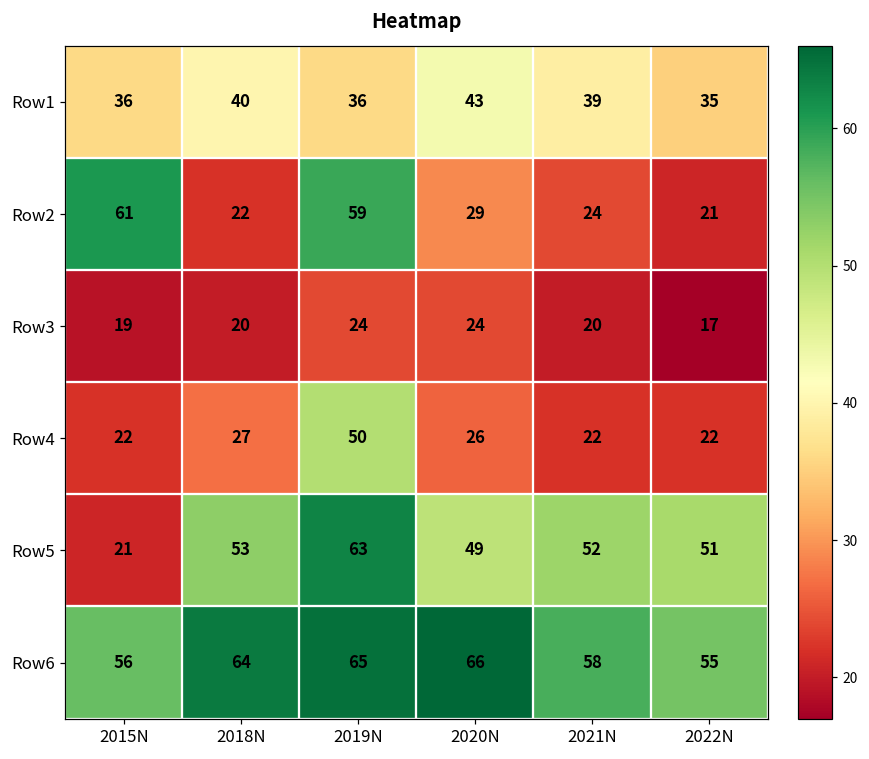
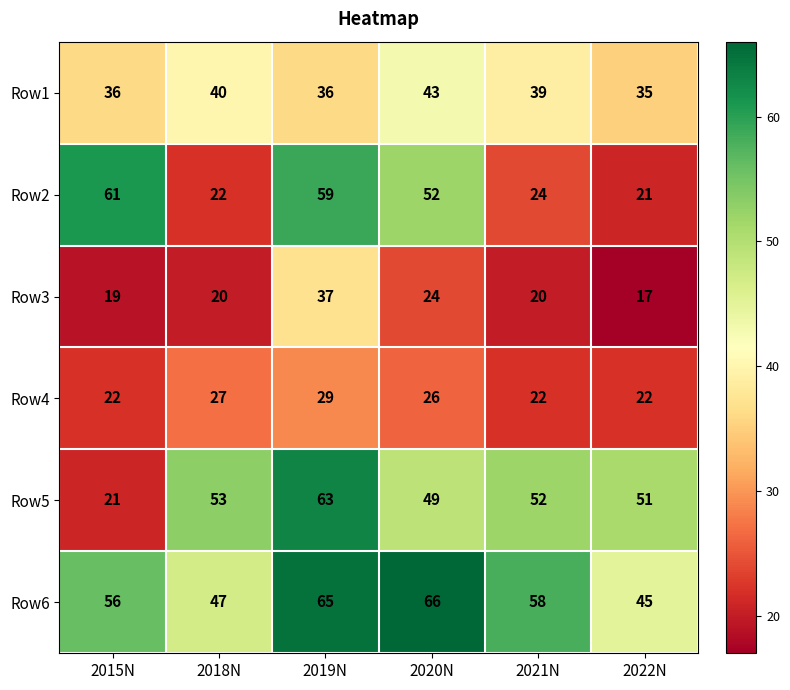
Row2, 2020N: 29 -> 52
Row3, 2019N: 24 -> 37
Row4, 2019N: 50 -> 29
Row6, 2018N: 64 -> 47
Row6, 2022N: 55 -> 45
